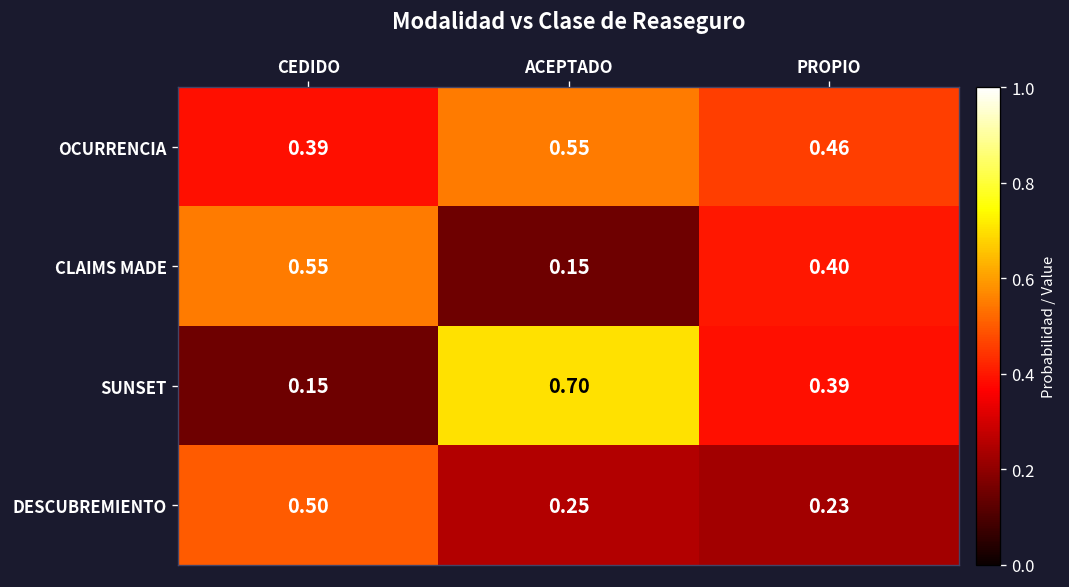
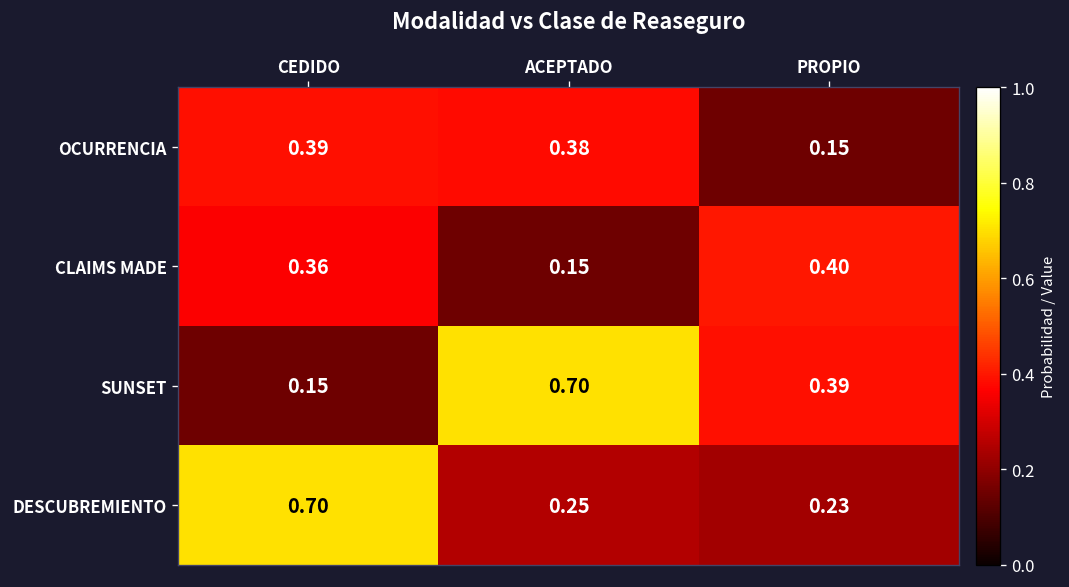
OCURRENCIA, ACEPTADO: 0.55 -> 0.38
OCURRENCIA, PROPIO: 0.46 -> 0.15
CLAIMS MADE, CEDIDO: 0.55 -> 0.36
DESCUBREMIENTO, CEDIDO: 0.50 -> 0.70
